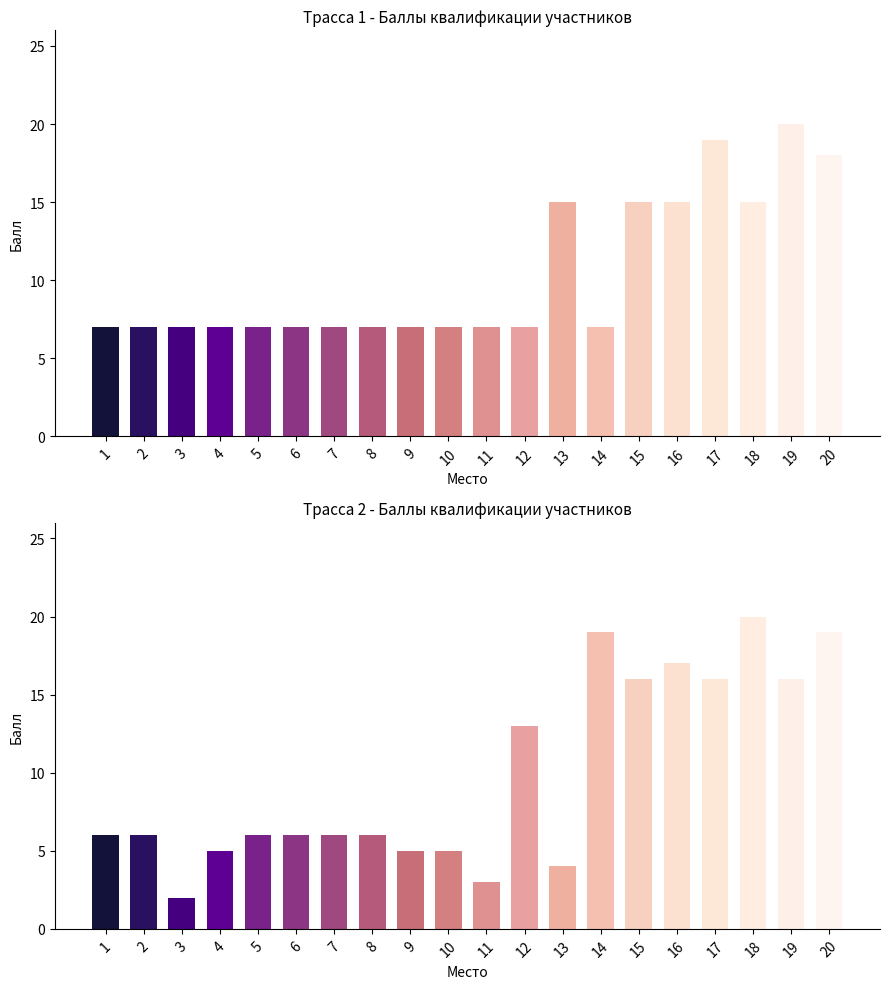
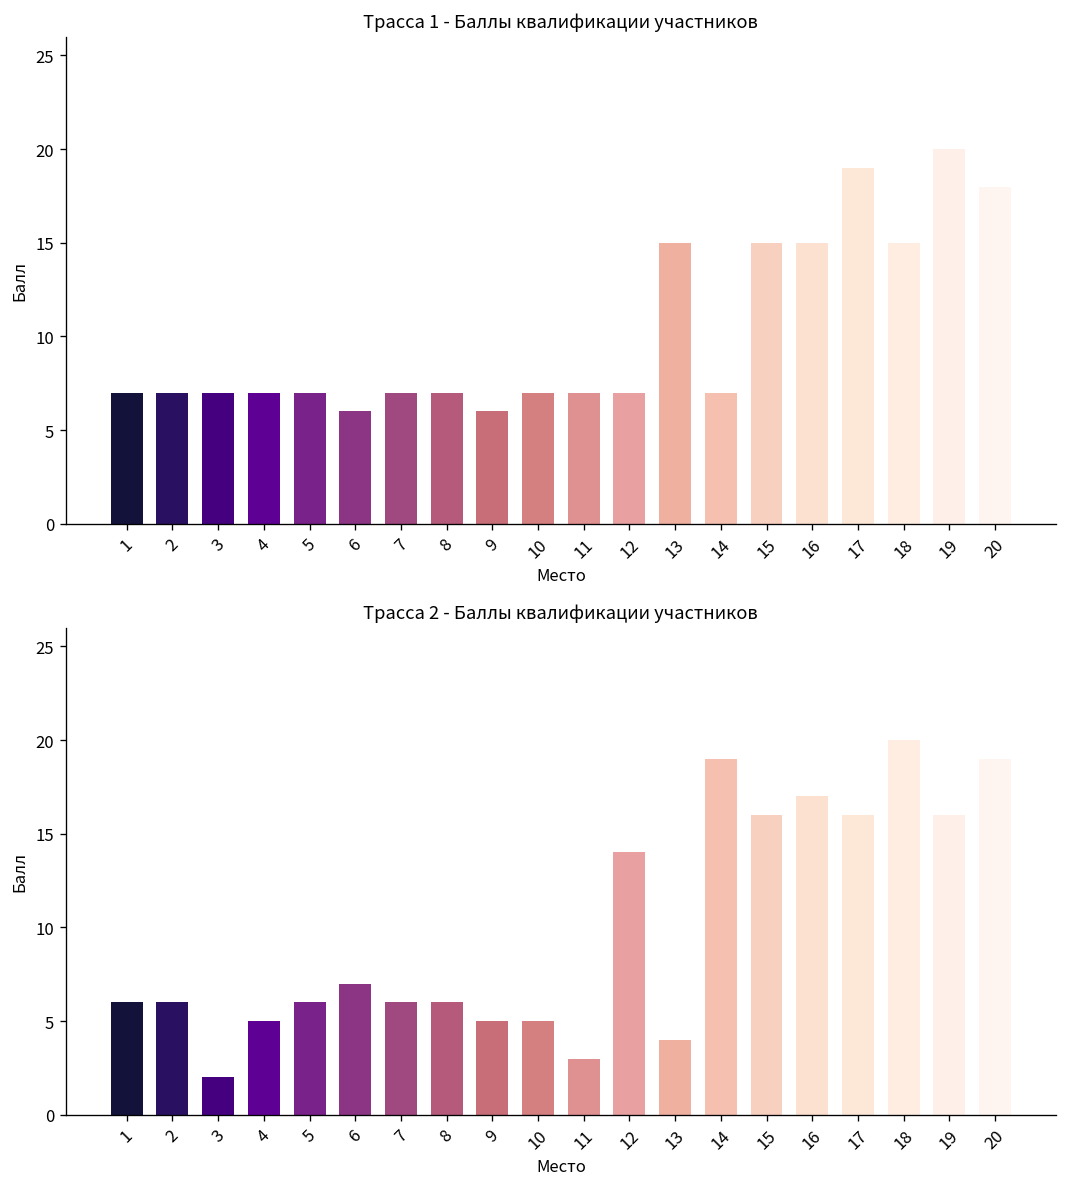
Трасса 1 - Баллы квалификации участников, 6: 7 -> 6
Трасса 1 - Баллы квалификации участников, 9: 7 -> 6
Трасса 2 - Баллы квалификации участников, 6: 6 -> 7
Трасса 2 - Баллы квалификации участников, 12: 13 -> 14
